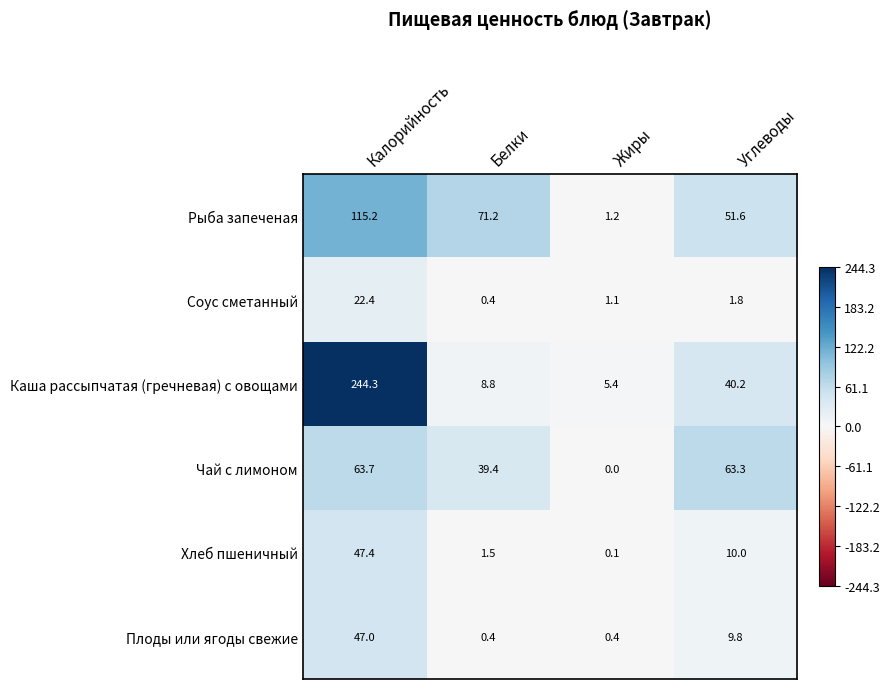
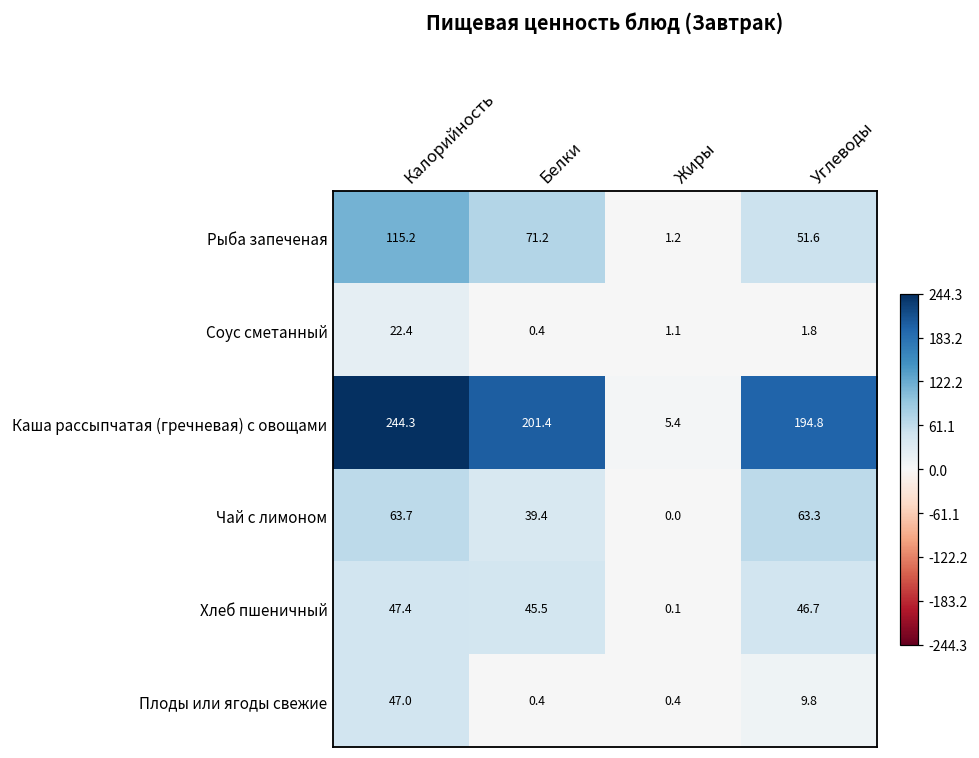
Каша рассыпчатая (гречневая) с овощами, Белки: 8.8 -> 201.4
Каша рассыпчатая (гречневая) с овощами, Углеводы: 40.2 -> 194.8
Хлеб пшеничный, Белки: 1.5 -> 45.5
Хлеб пшеничный, Углеводы: 10.0 -> 46.7
